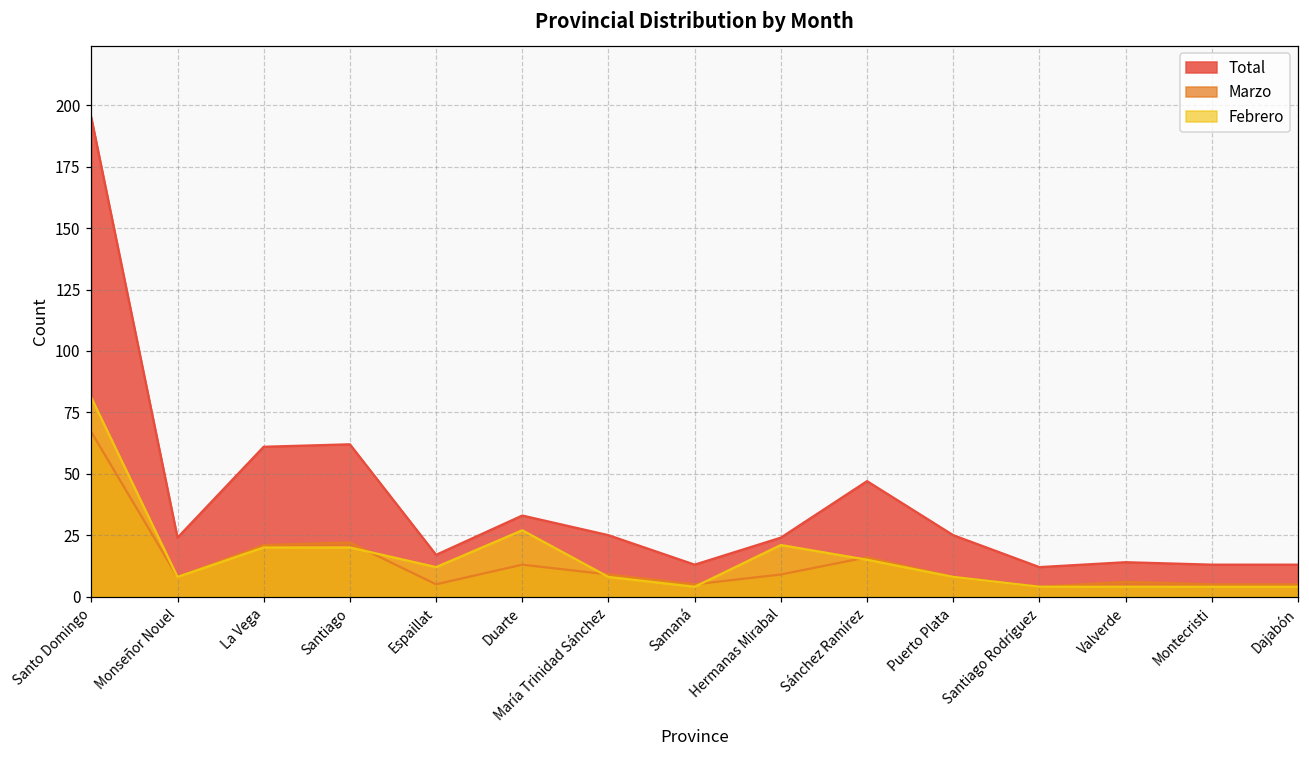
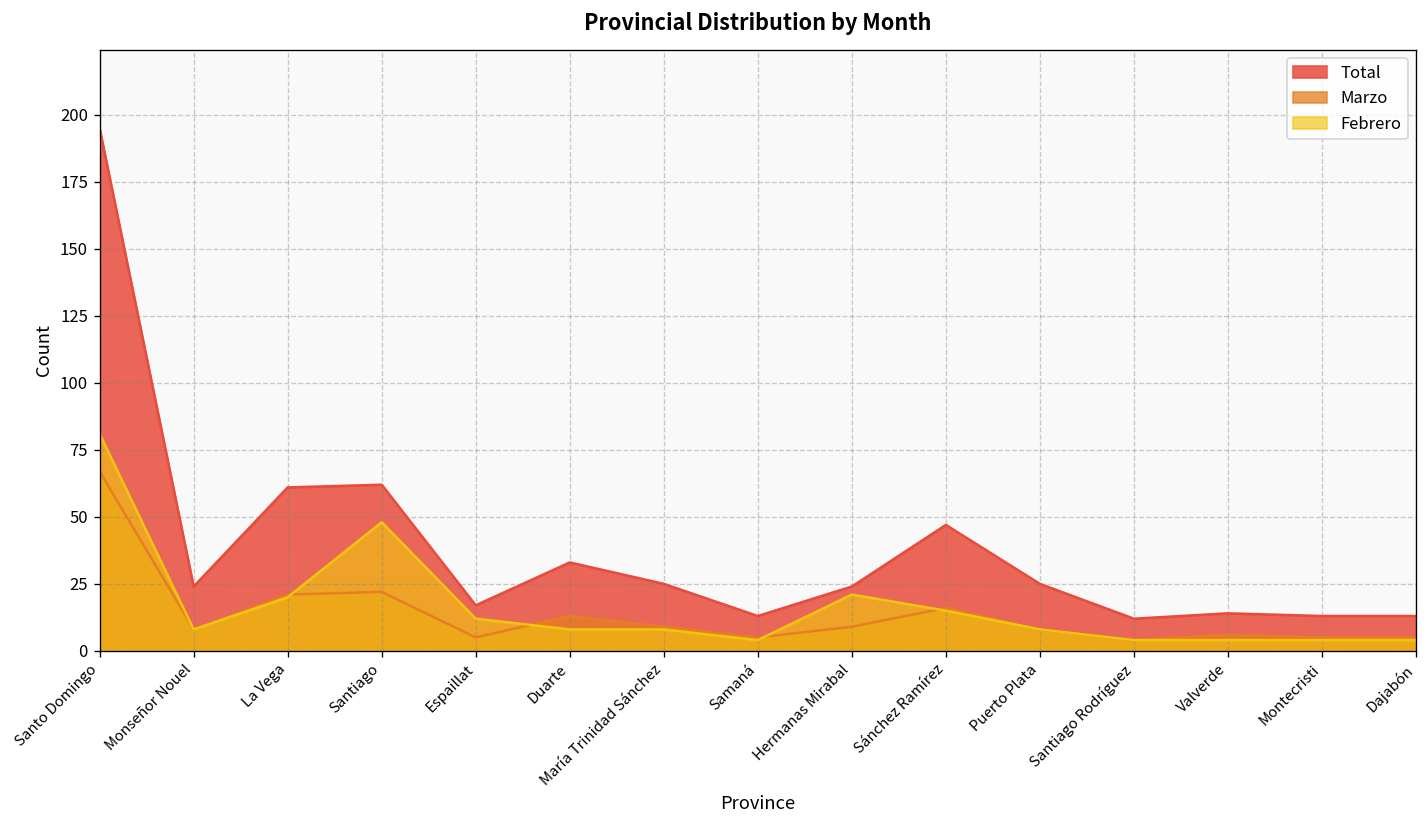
Febrero, Santiago: 20 -> 48
Febrero, Duarte: 27 -> 8
